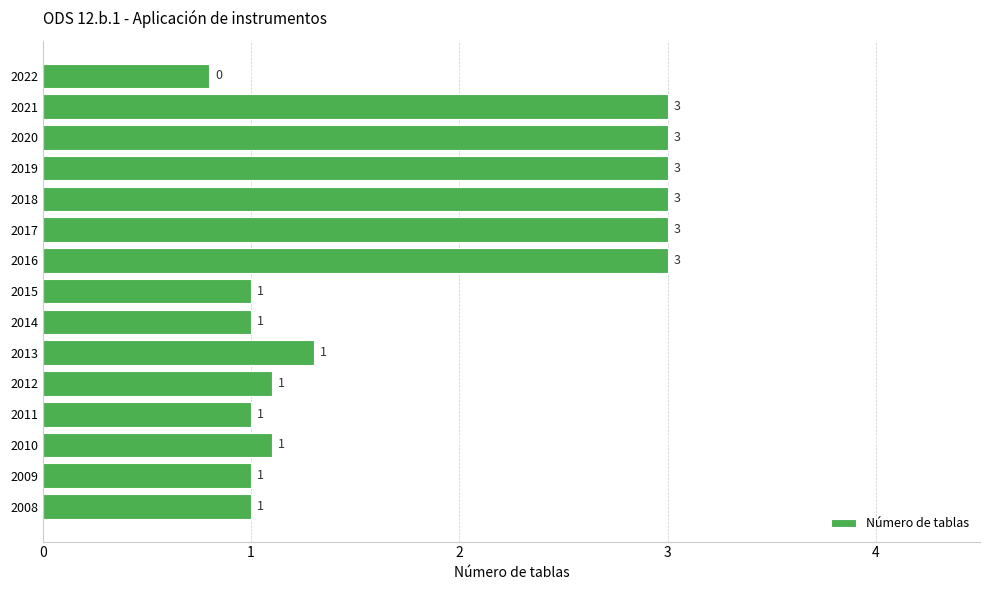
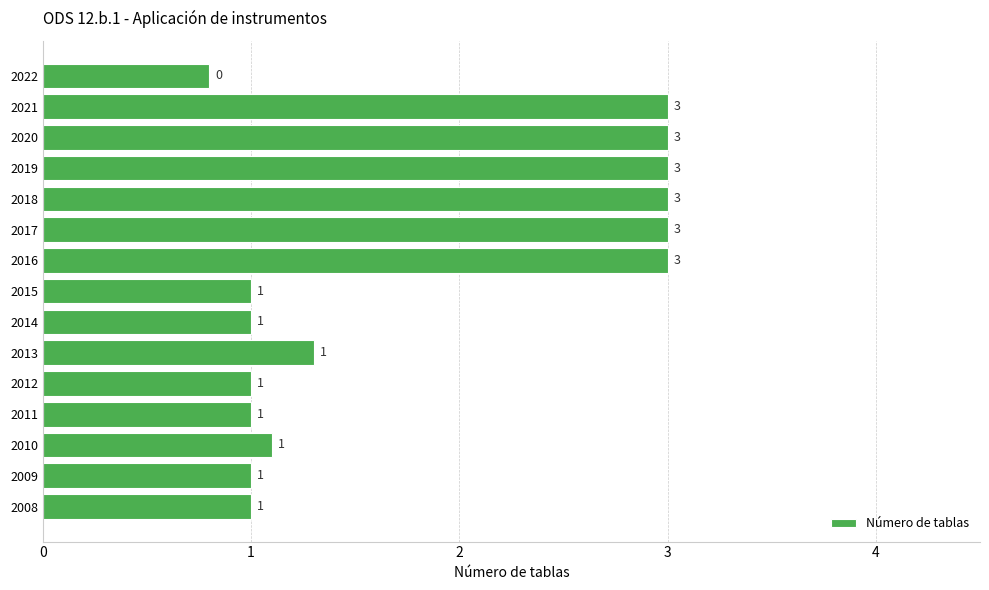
2012: 1.1 -> 1.0
